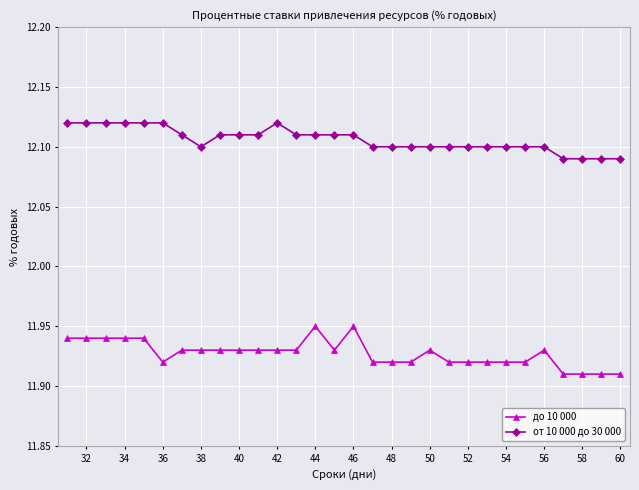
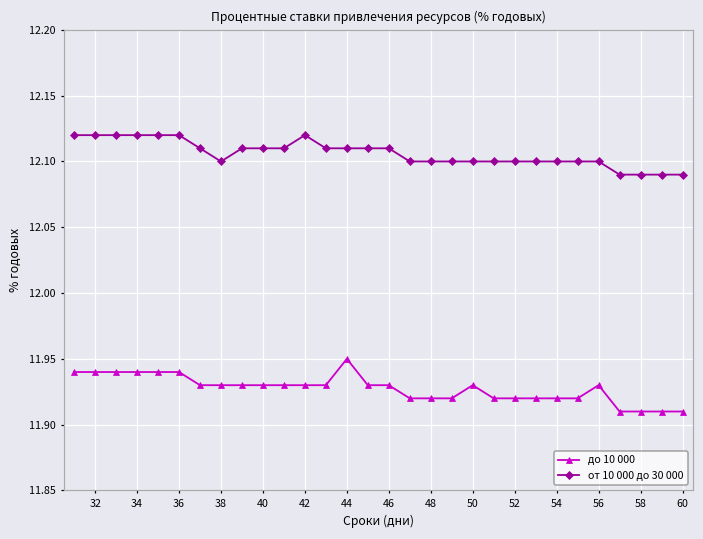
до 10 000, 36: 11.92 -> 11.94
до 10 000, 46: 11.95 -> 11.93
